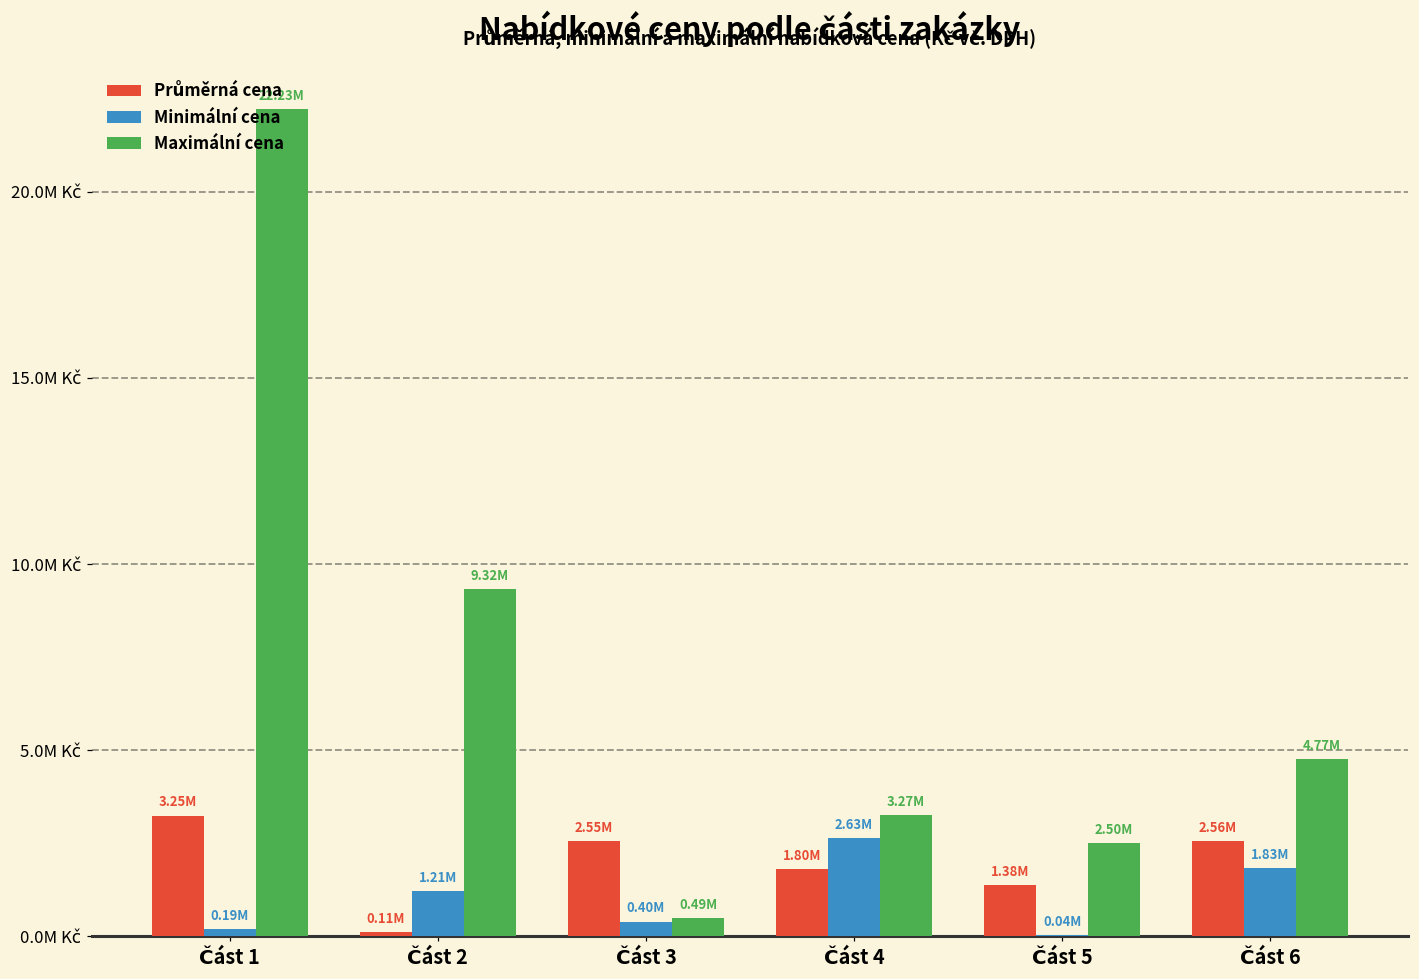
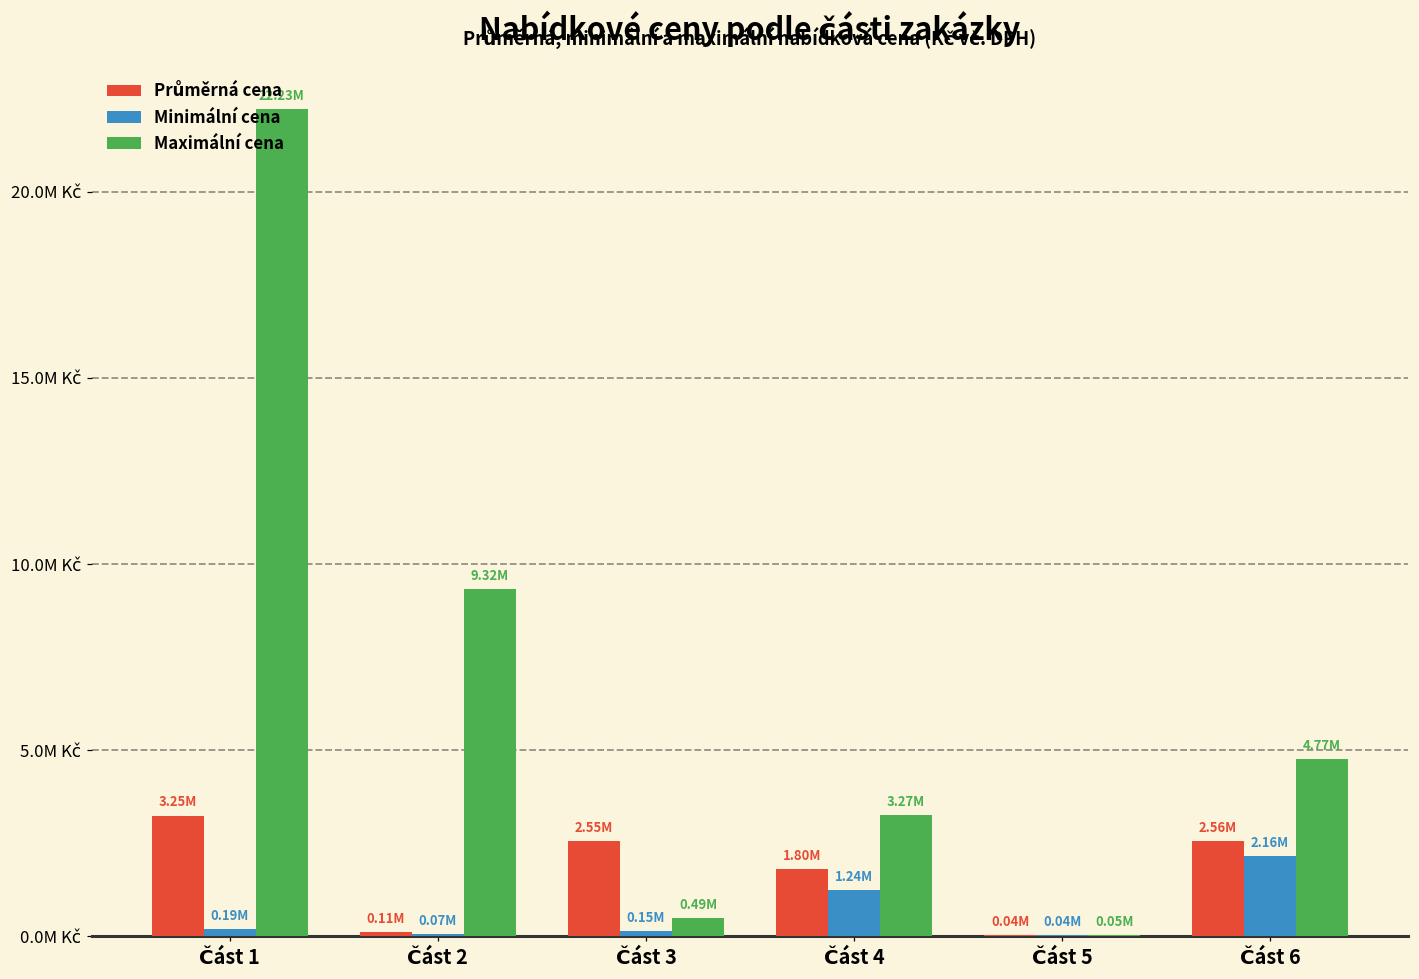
Minimální cena, Část 2: 1.21M -> 0.07M
Minimální cena, Část 3: 0.40M -> 0.15M
Minimální cena, Část 4: 2.63M -> 1.24M
Průměrná cena, Část 5: 1.38M -> 0.04M
Maximální cena, Část 5: 2.50M -> 0.05M
Minimální cena, Část 6: 1.83M -> 2.16M
